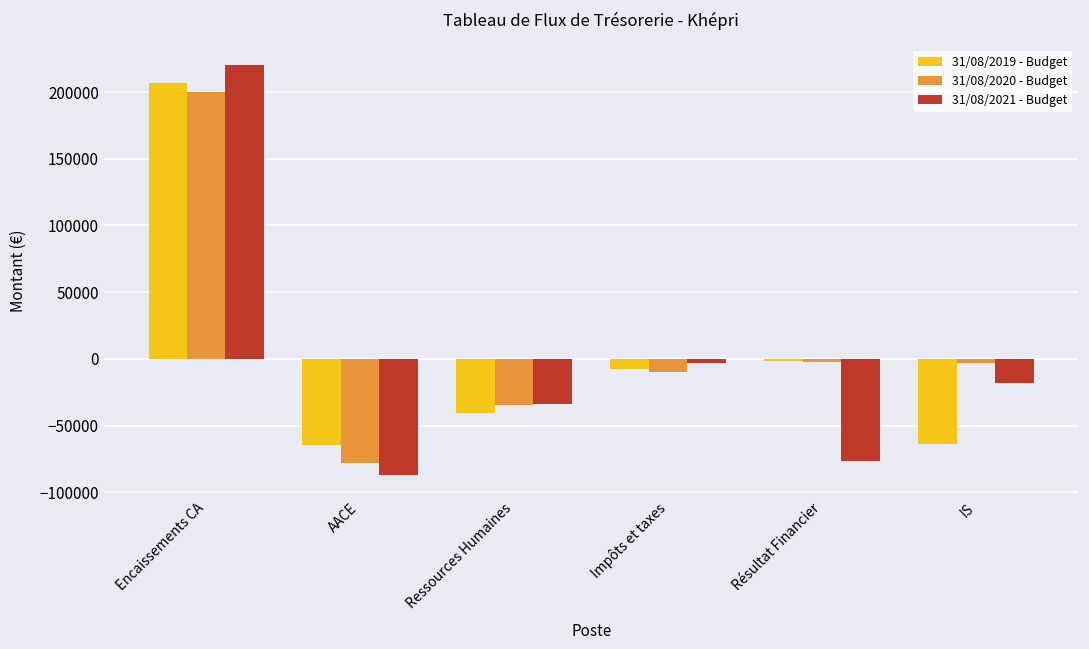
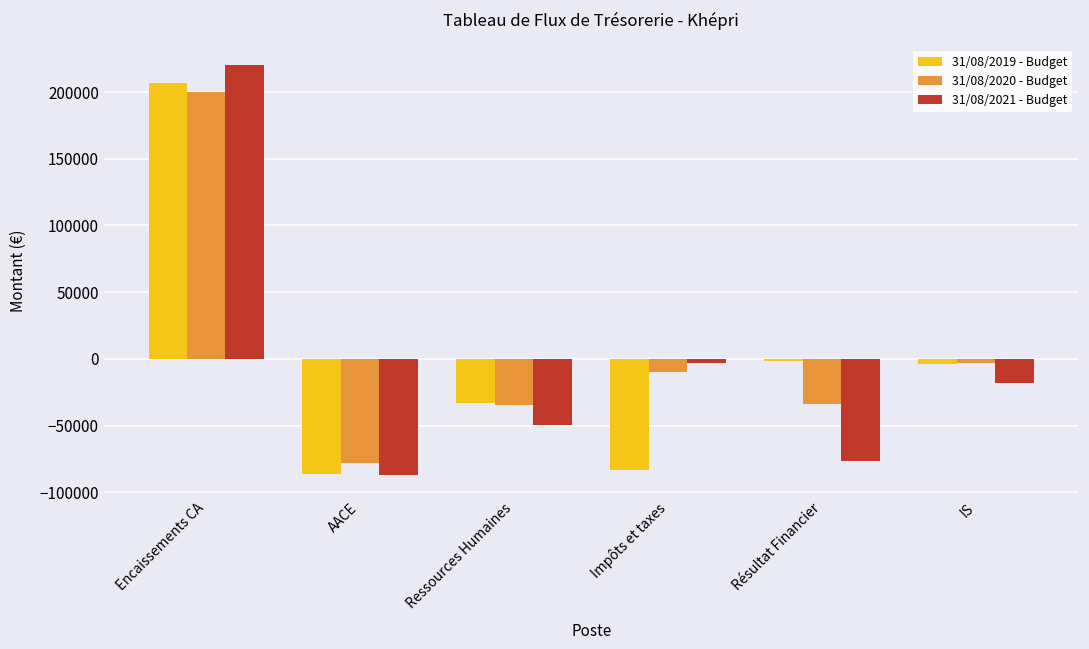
31/08/2019 - Budget, AACE: -64000 -> -86000
31/08/2019 - Budget, Ressources Humaines: -41000 -> -33000
31/08/2021 - Budget, Ressources Humaines: -34000 -> -49000
31/08/2019 - Budget, Impôts et taxes: -8000 -> -83000
31/08/2020 - Budget, Résultat Financier: -2000 -> -34000
31/08/2019 - Budget, IS: -64000 -> -4000
